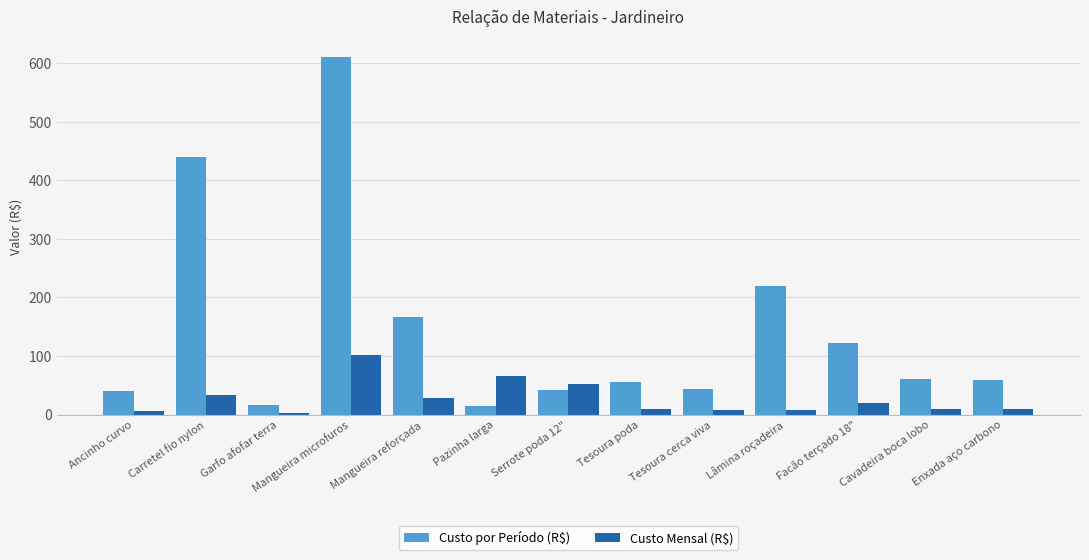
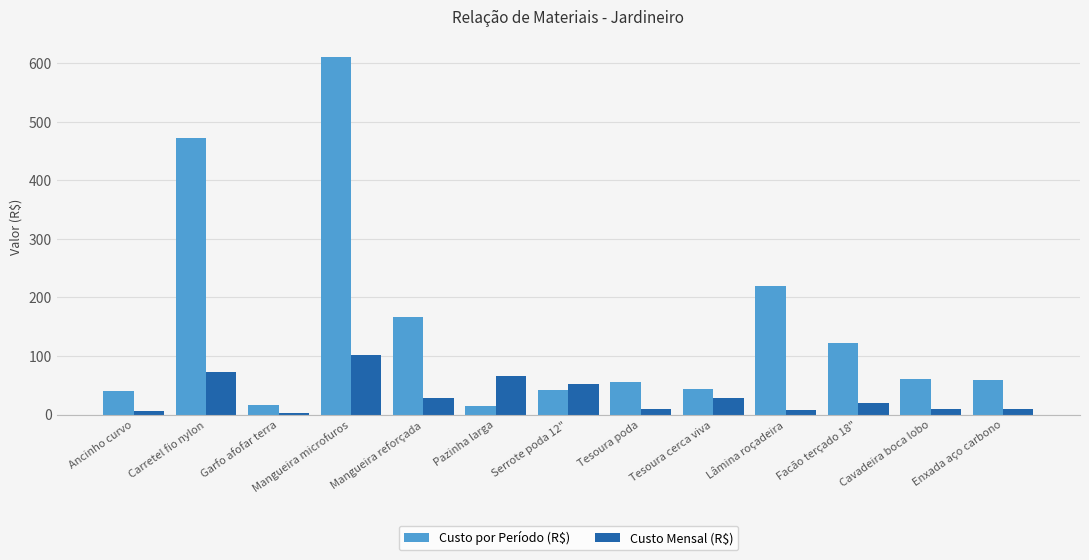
Custo por Período (R$), Carretel fio nylon: 440 -> 470
Custo Mensal (R$), Carretel fio nylon: 30 -> 70
Custo Mensal (R$), Tesoura cerca viva: 10 -> 30
